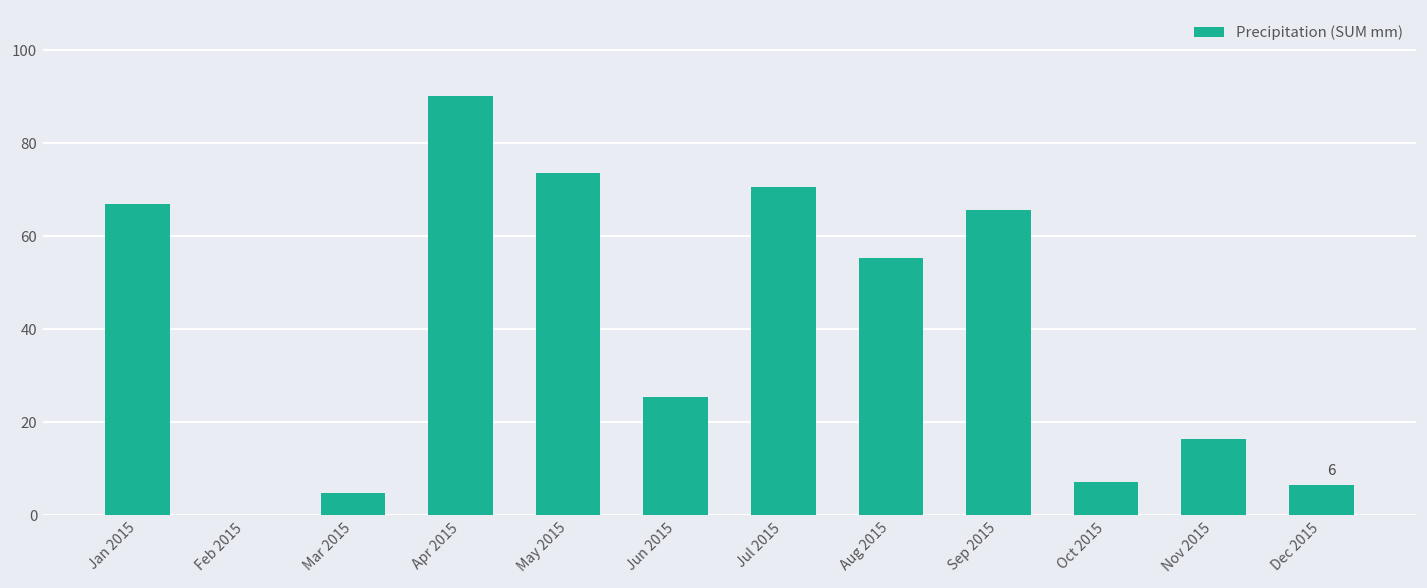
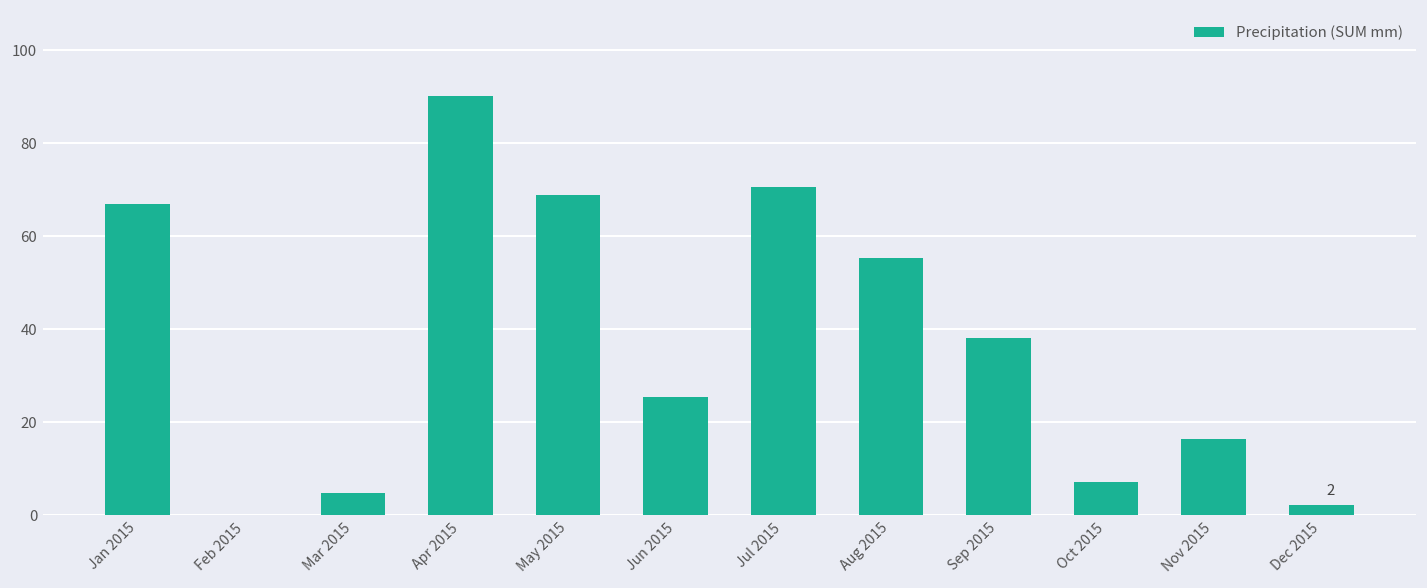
May 2015: 74 -> 69
Sep 2015: 66 -> 38
Dec 2015: 6 -> 2
